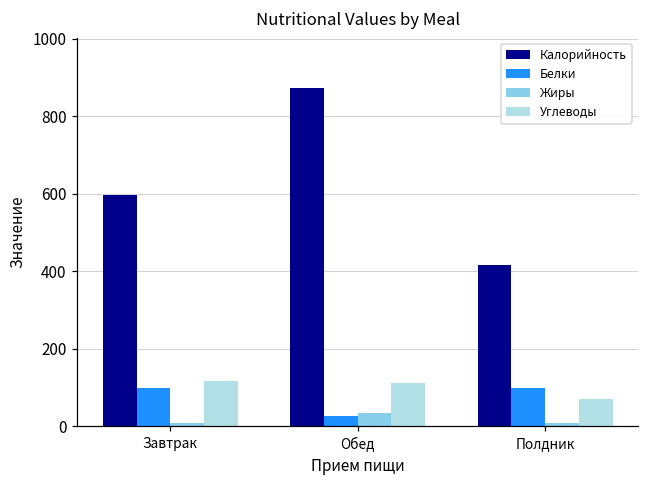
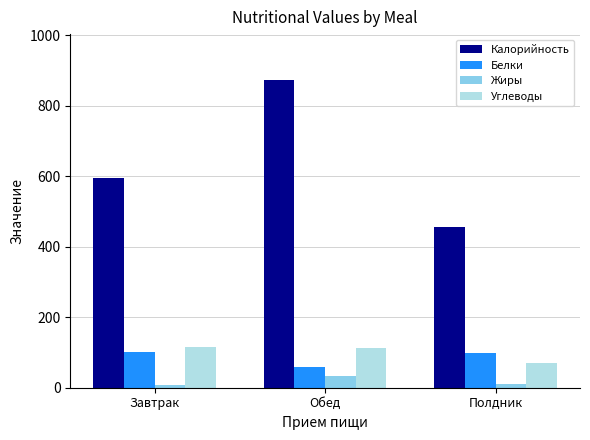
Белки, Обед: 30 -> 60
Калорийность, Полдник: 420 -> 460
